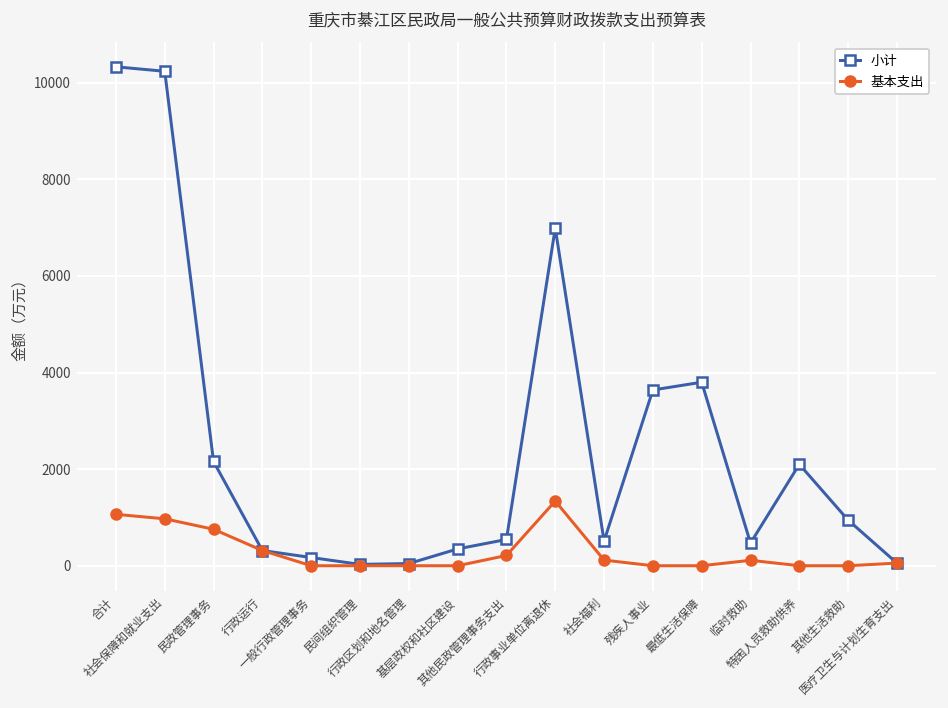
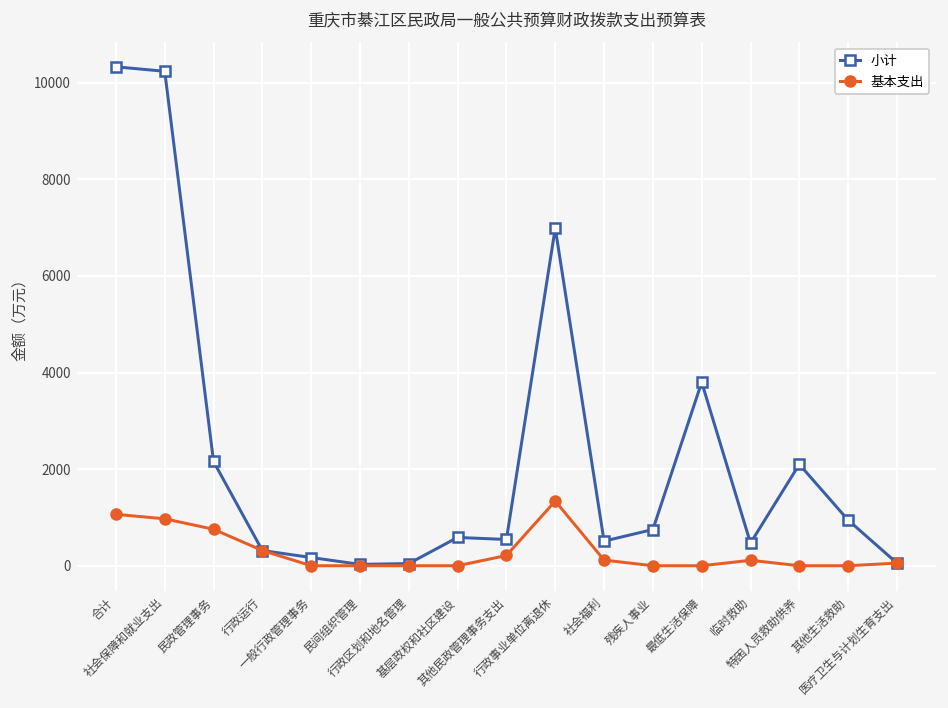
小计, 基层政权和社区建设: 300 -> 600
小计, 残疾人事业: 3600 -> 800
